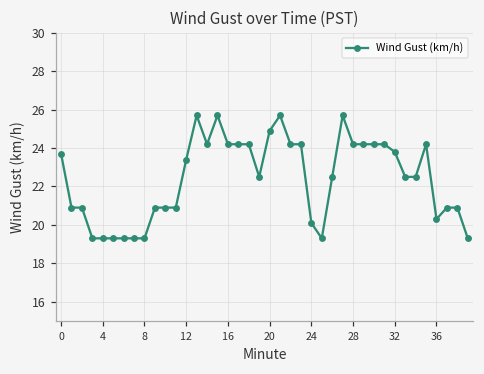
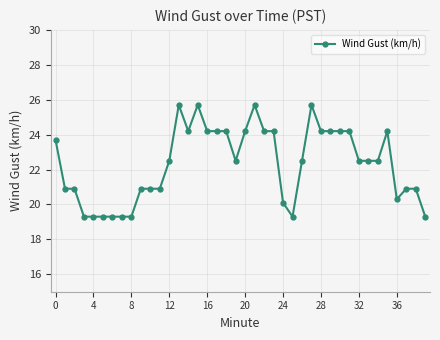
12: 23.4 -> 22.5
20: 24.9 -> 24.2
32: 23.8 -> 22.5
